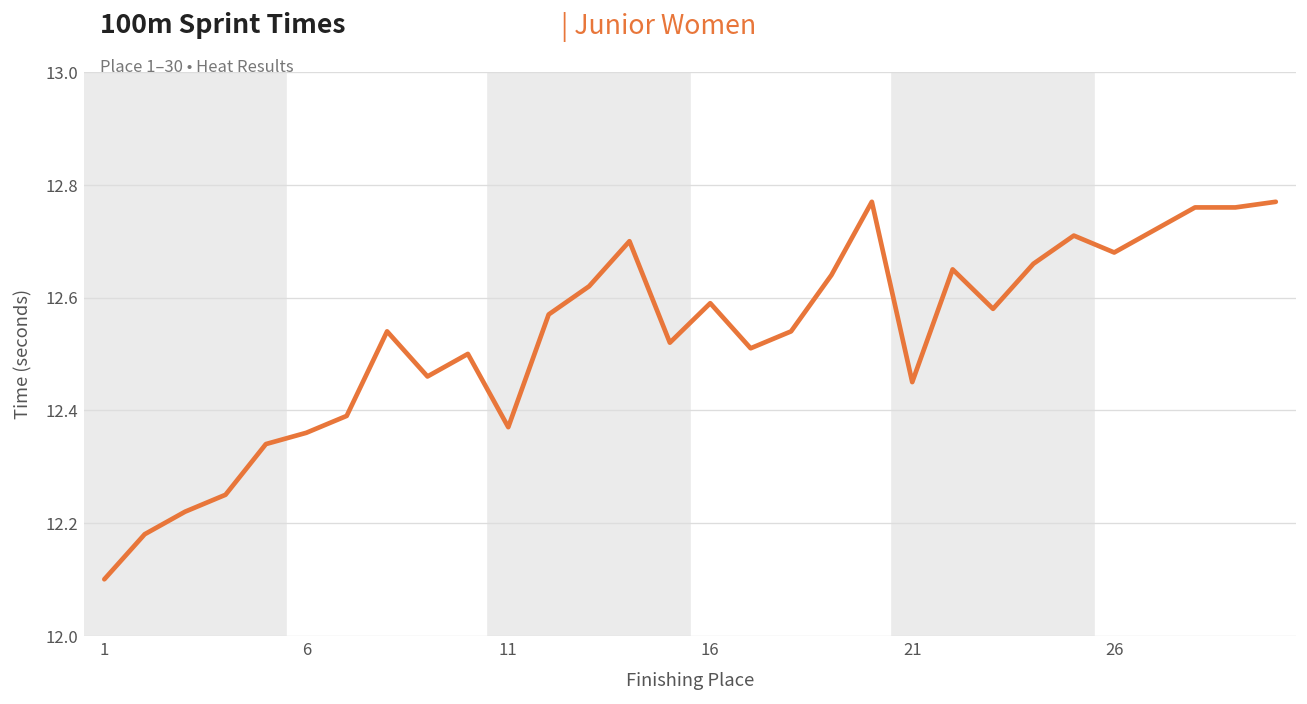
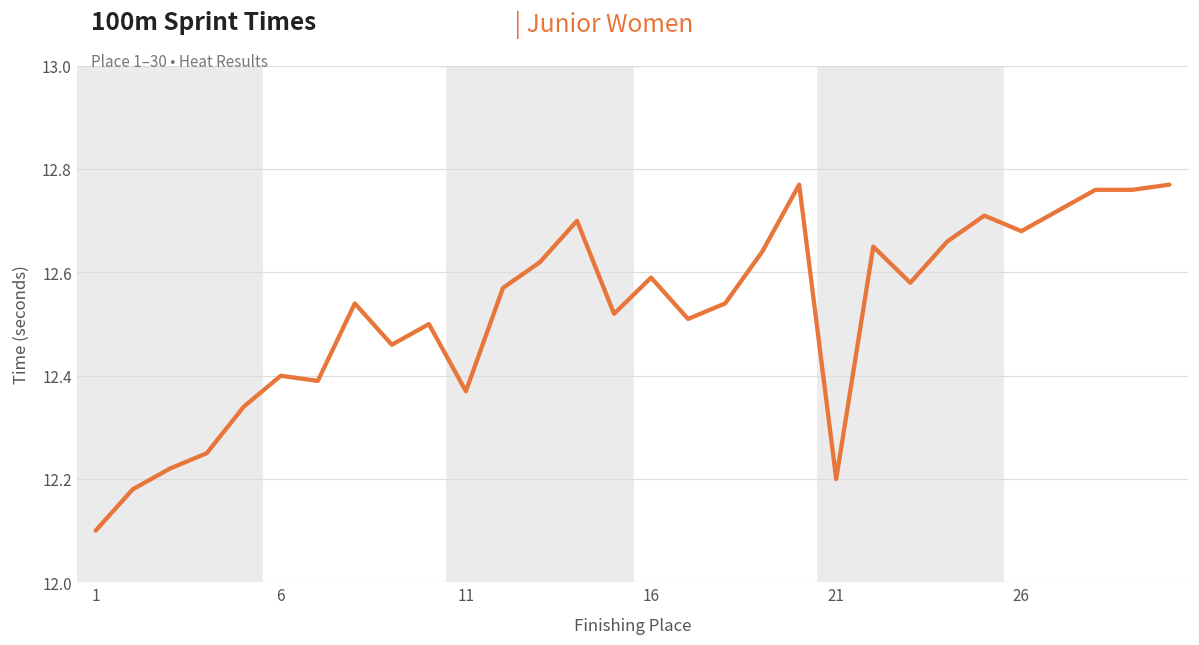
6: 12.36 -> 12.40
21: 12.45 -> 12.20
